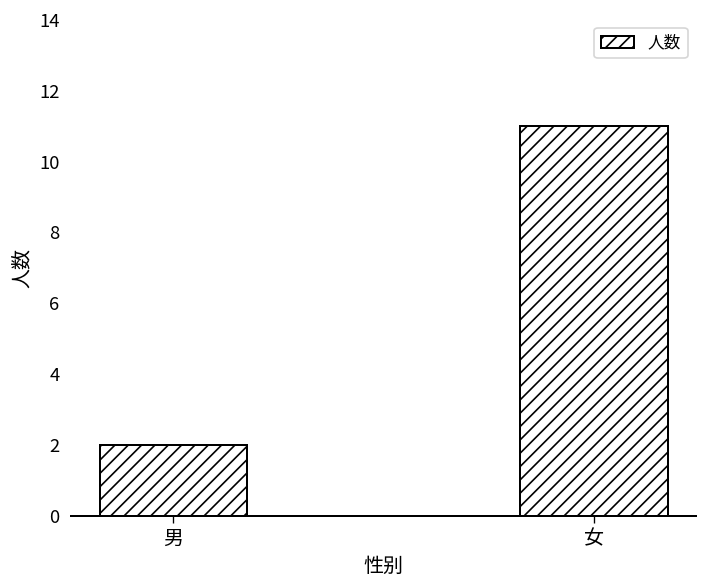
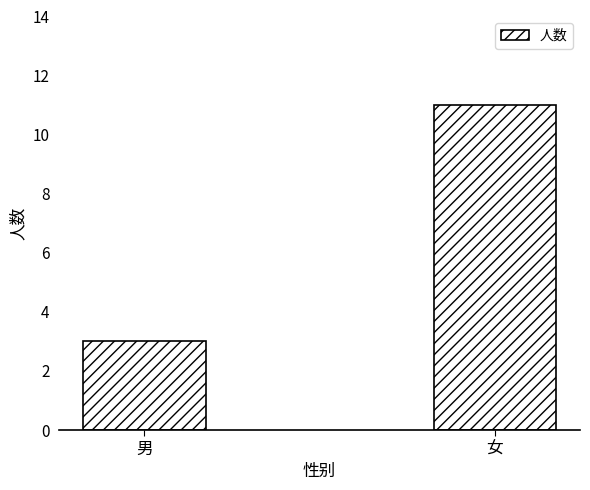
男: 2 -> 3
